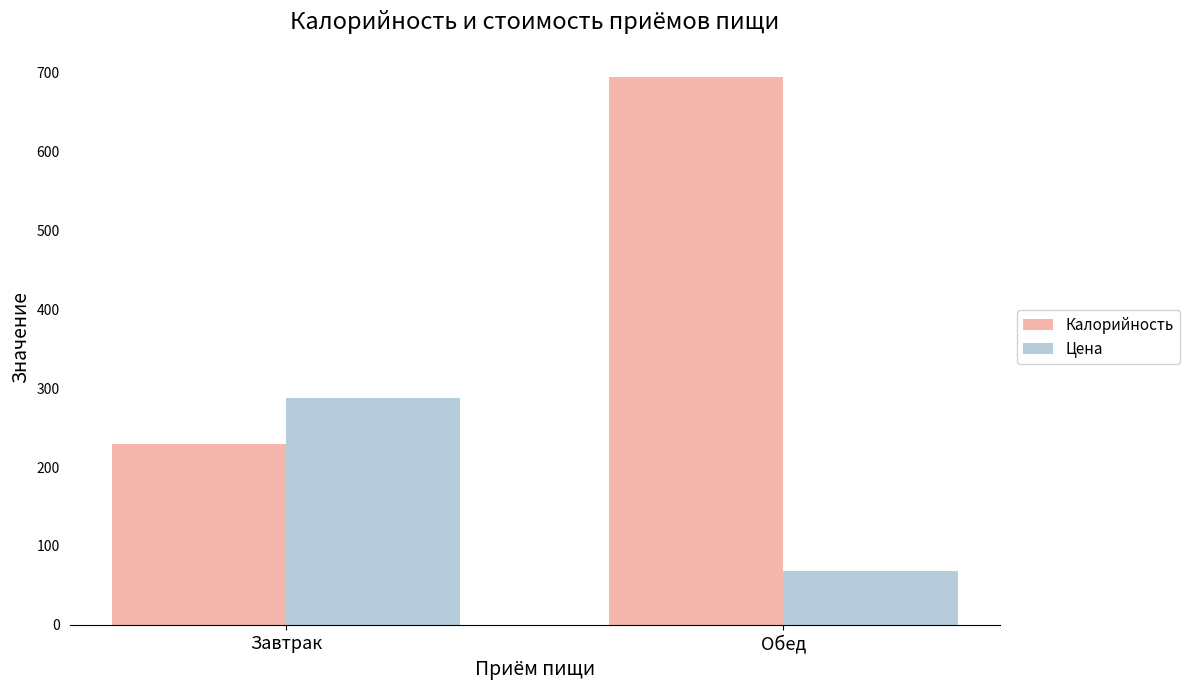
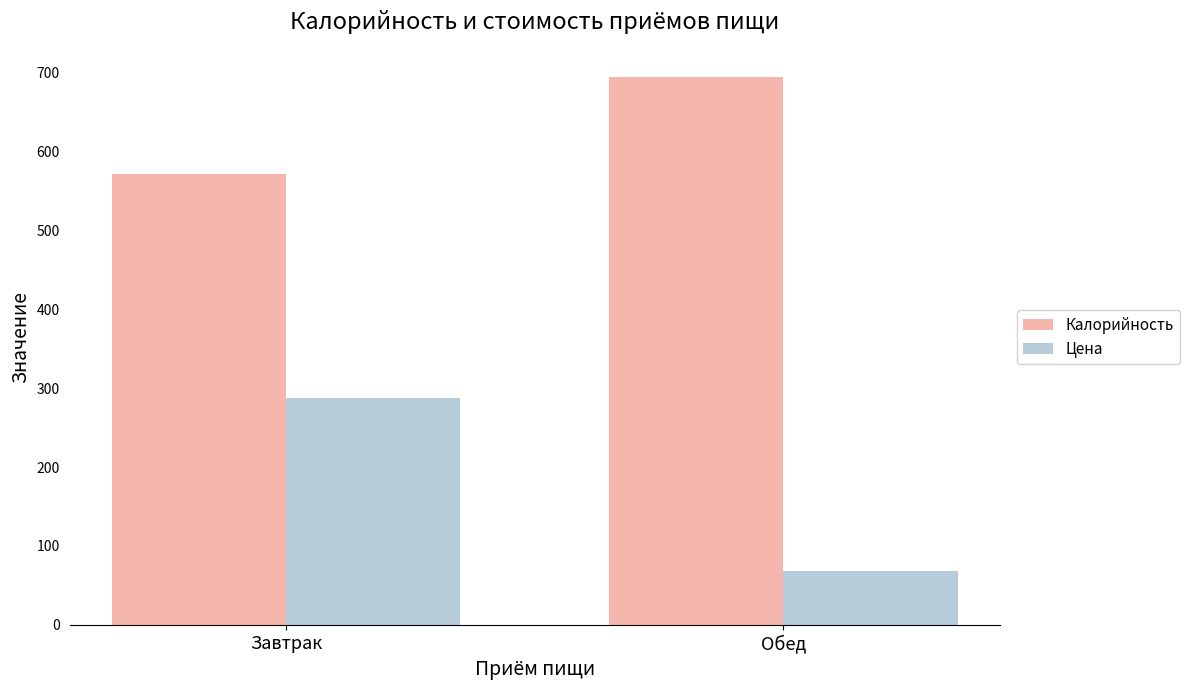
Калорийность, Завтрак: 230 -> 570
